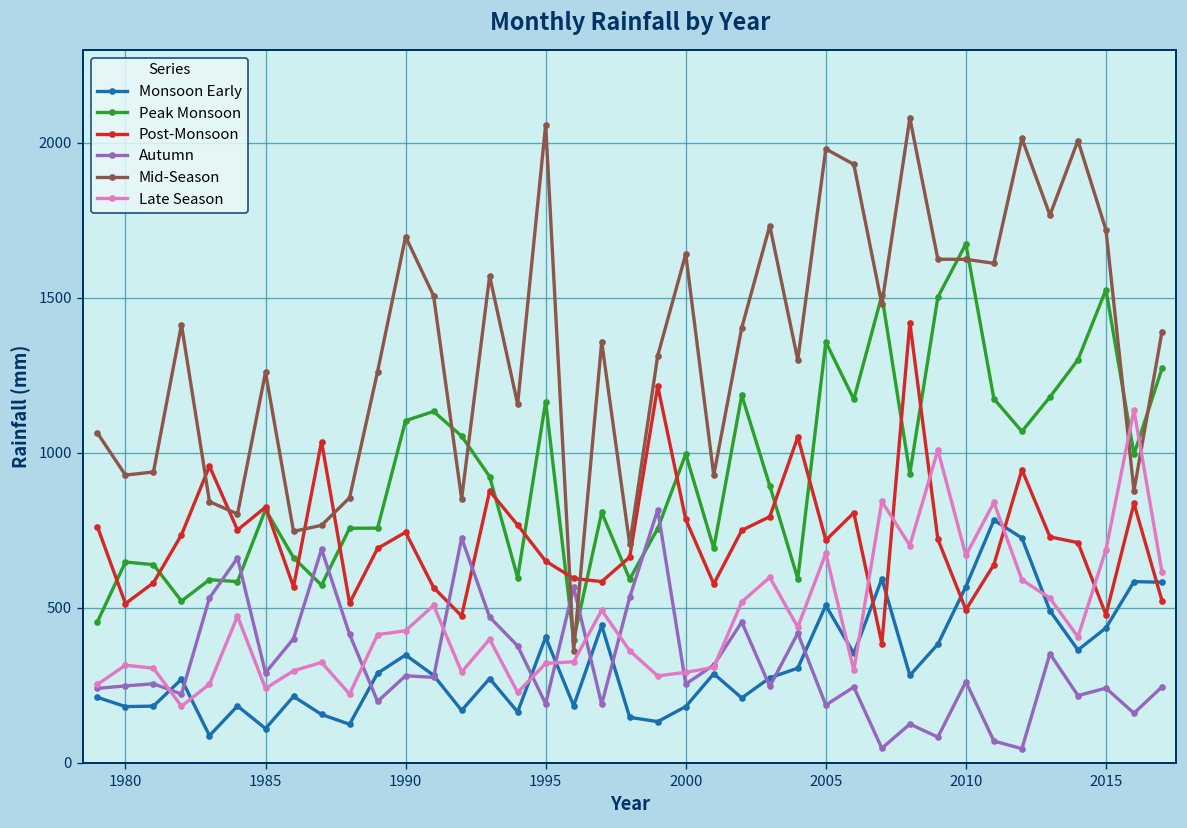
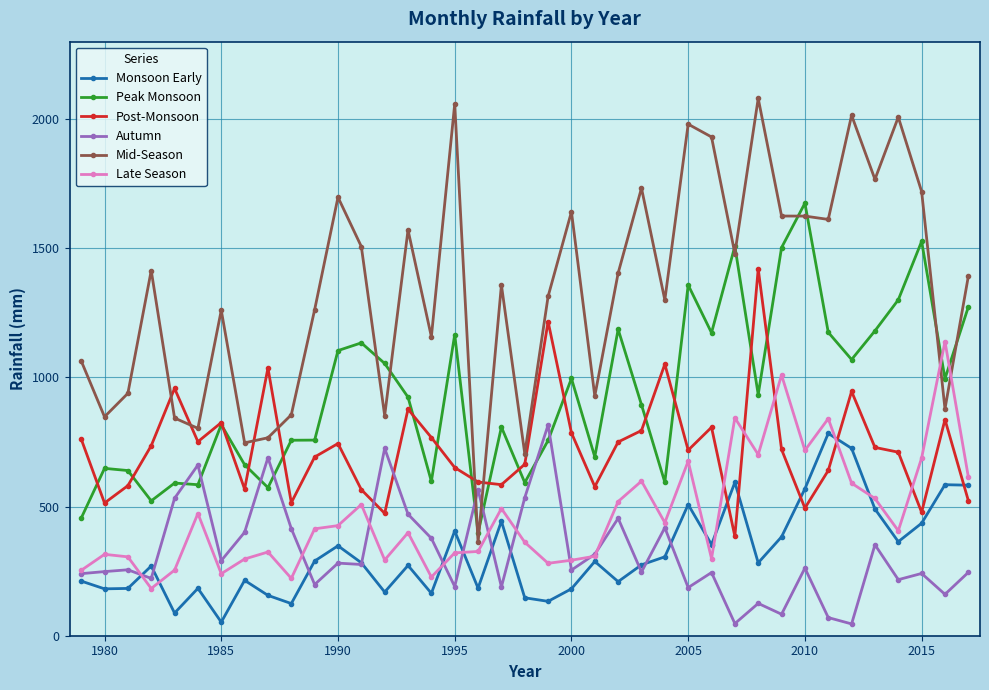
Mid-Season, 1980: 930 -> 850
Monsoon Early, 1985: 110 -> 50
Late Season, 2010: 670 -> 720
